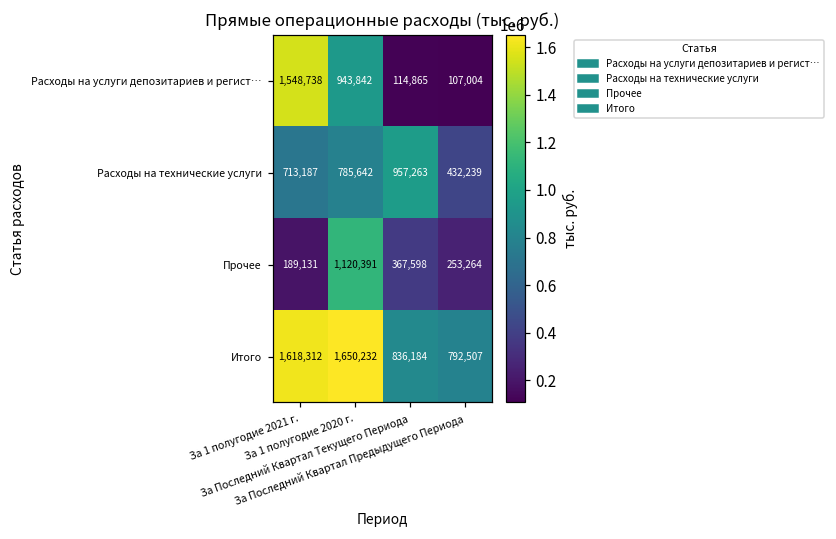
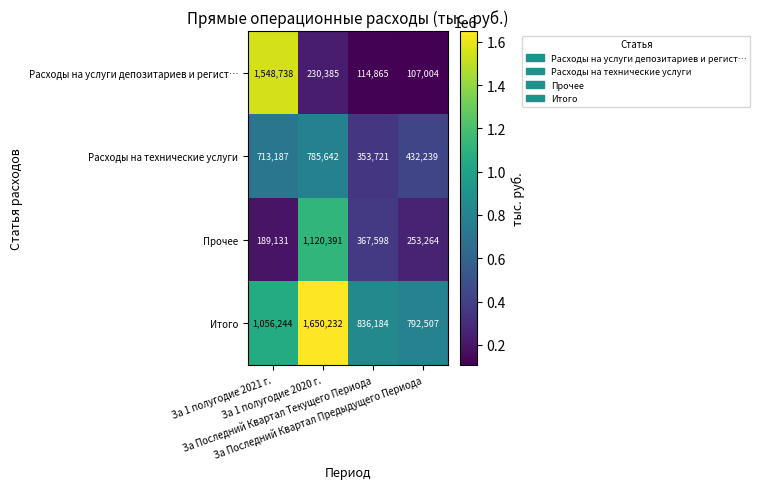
Расходы на услуги депозитариев и регист…, За 1 полугодие 2020 г.: 943,842 -> 230,385
Расходы на технические услуги, За Последний Квартал Текущего Периода: 957,263 -> 353,721
Итого, За 1 полугодие 2021 г.: 1,618,312 -> 1,056,244
